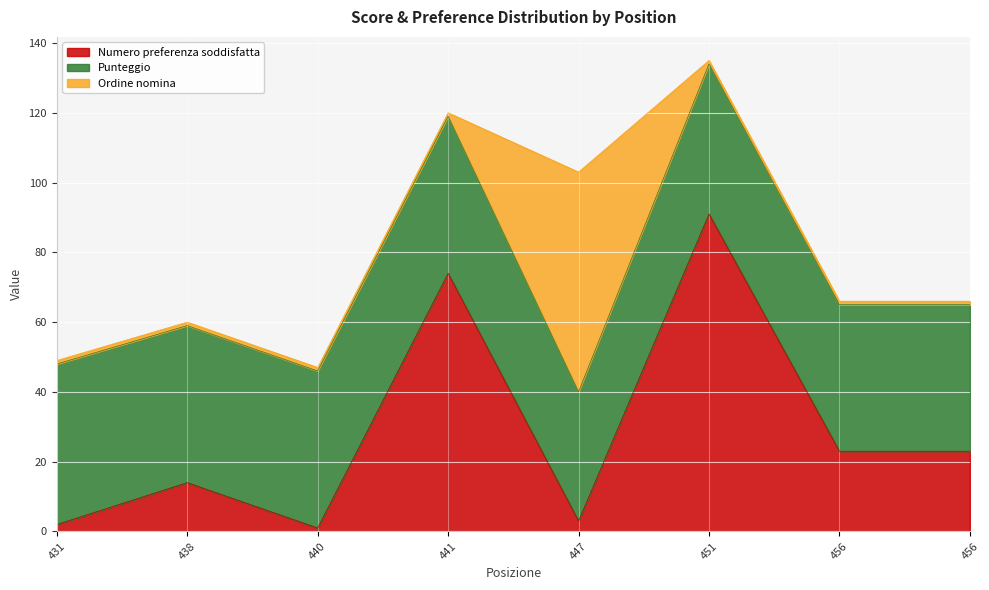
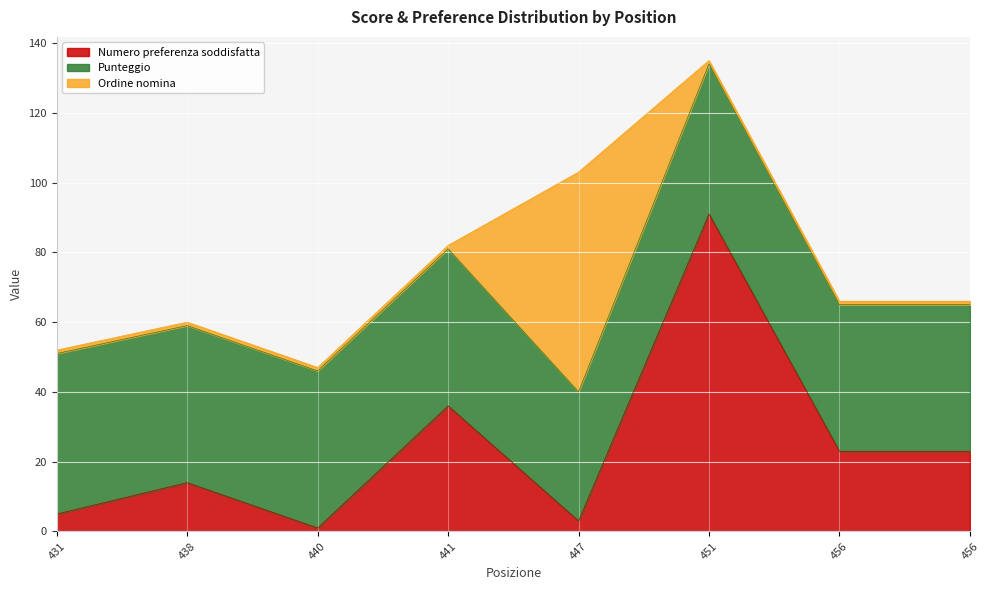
Numero preferenza soddisfatta, 431: 2 -> 5
Numero preferenza soddisfatta, 441: 74 -> 36
